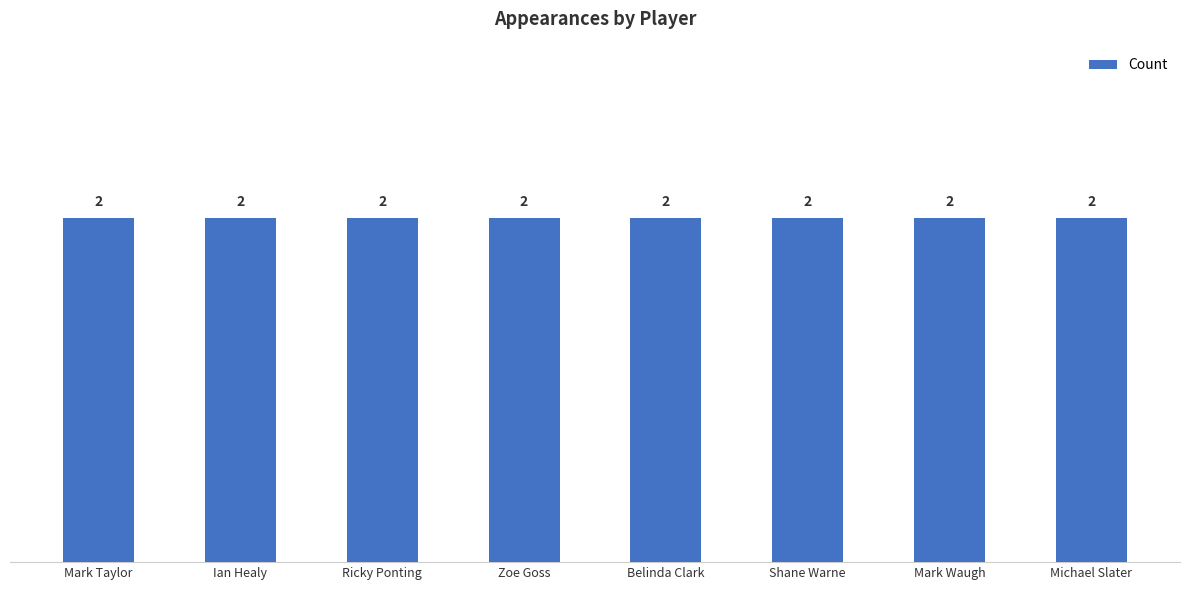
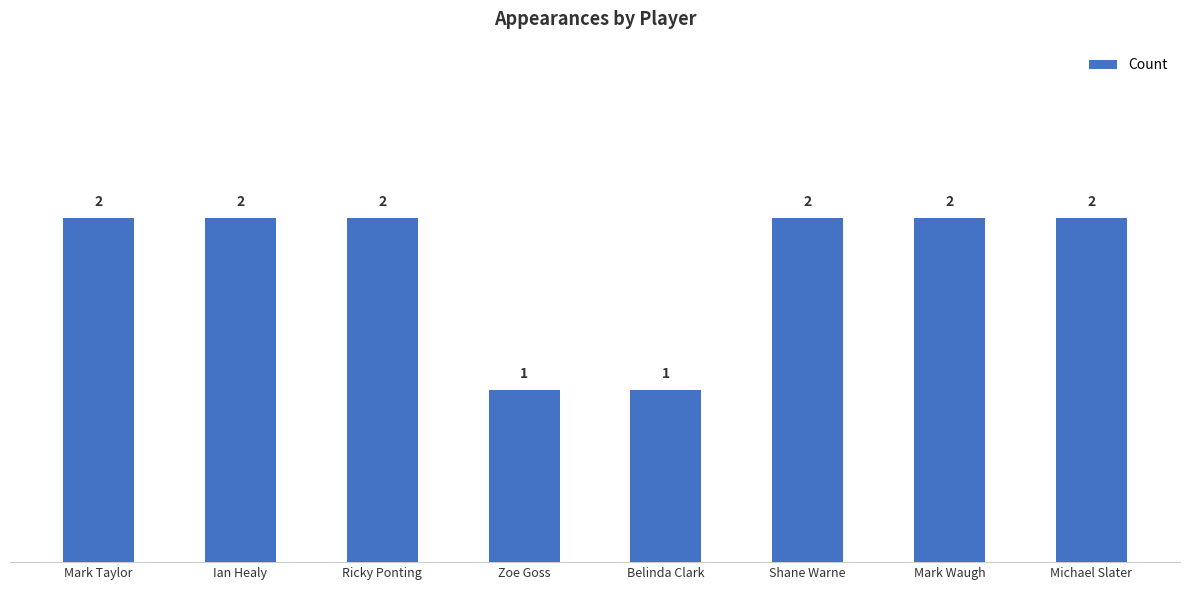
Zoe Goss: 2 -> 1
Belinda Clark: 2 -> 1
